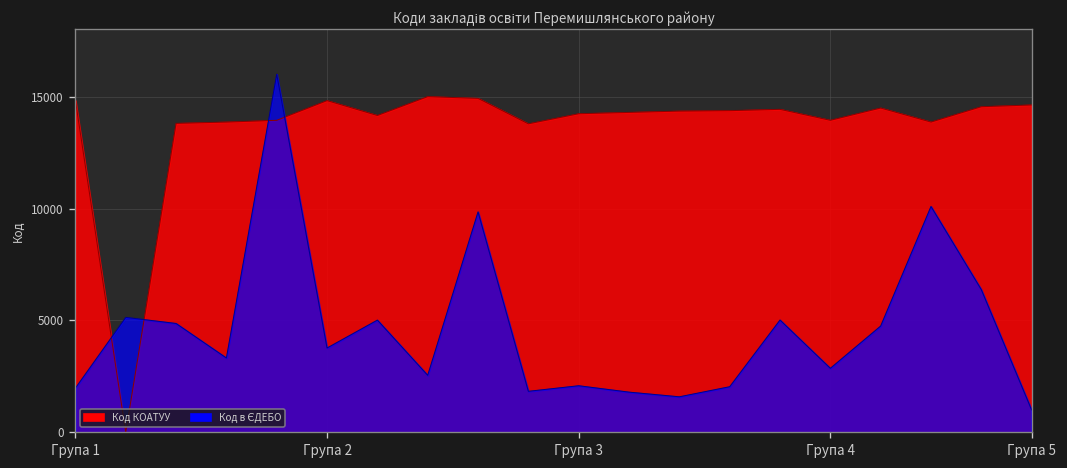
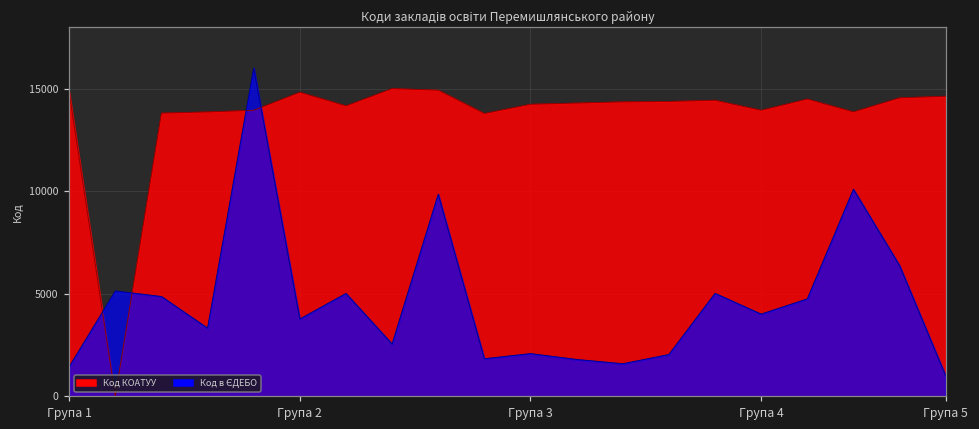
Код в ЄДЕБО, Група 1: 2000 -> 1400
Код в ЄДЕБО, Група 4: 2900 -> 4000
